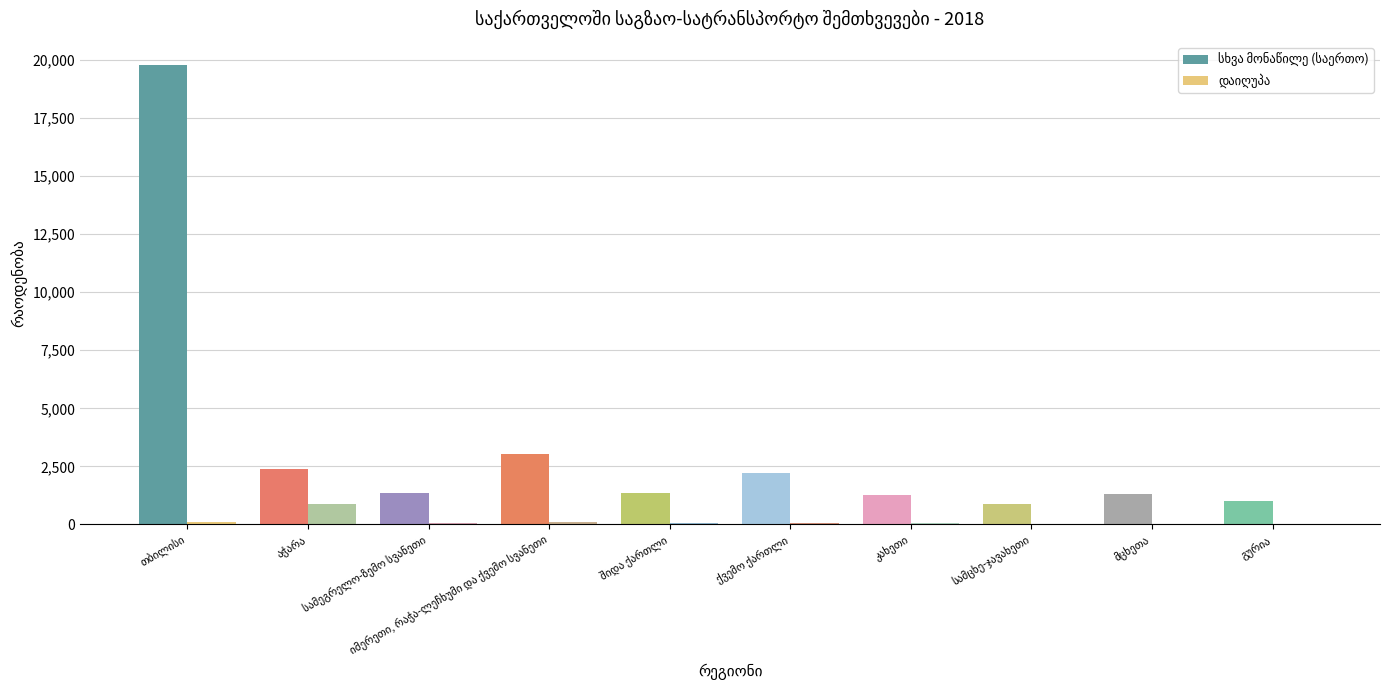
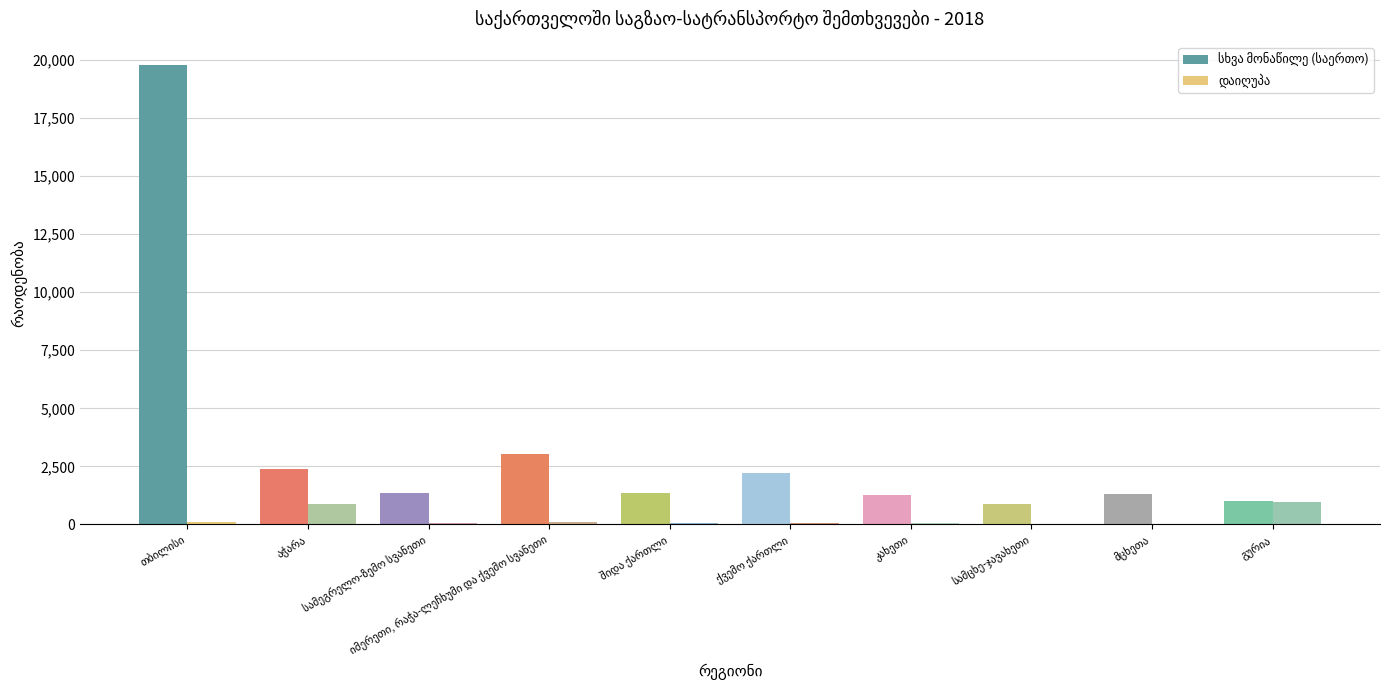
დაიღუპა, გურია: 0 -> 1,000
